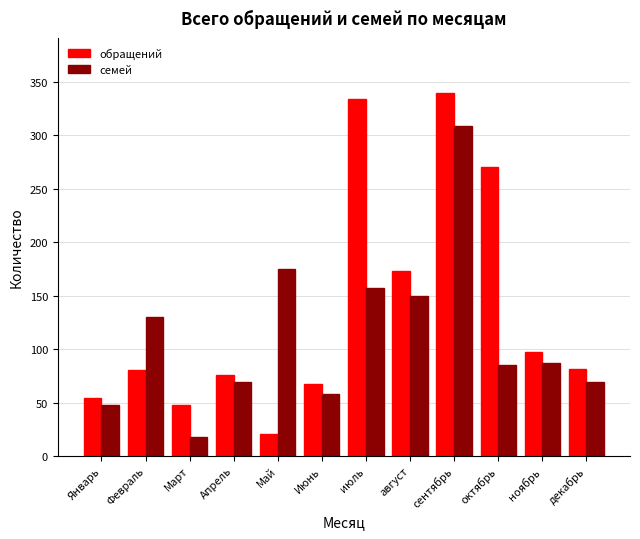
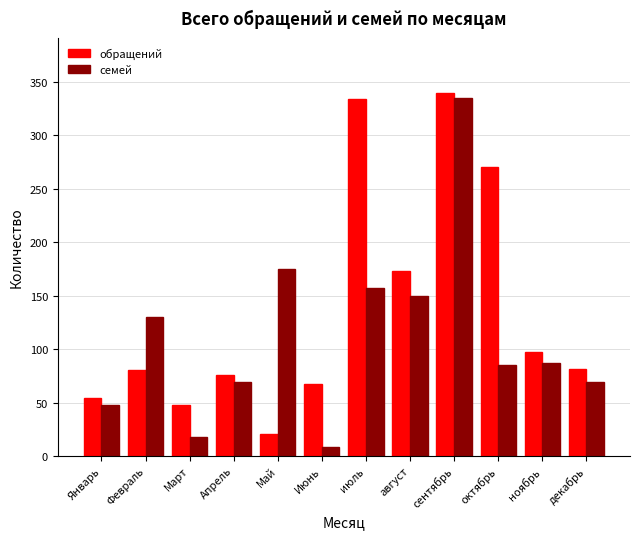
семей, Июнь: 58 -> 8
семей, сентябрь: 309 -> 335
